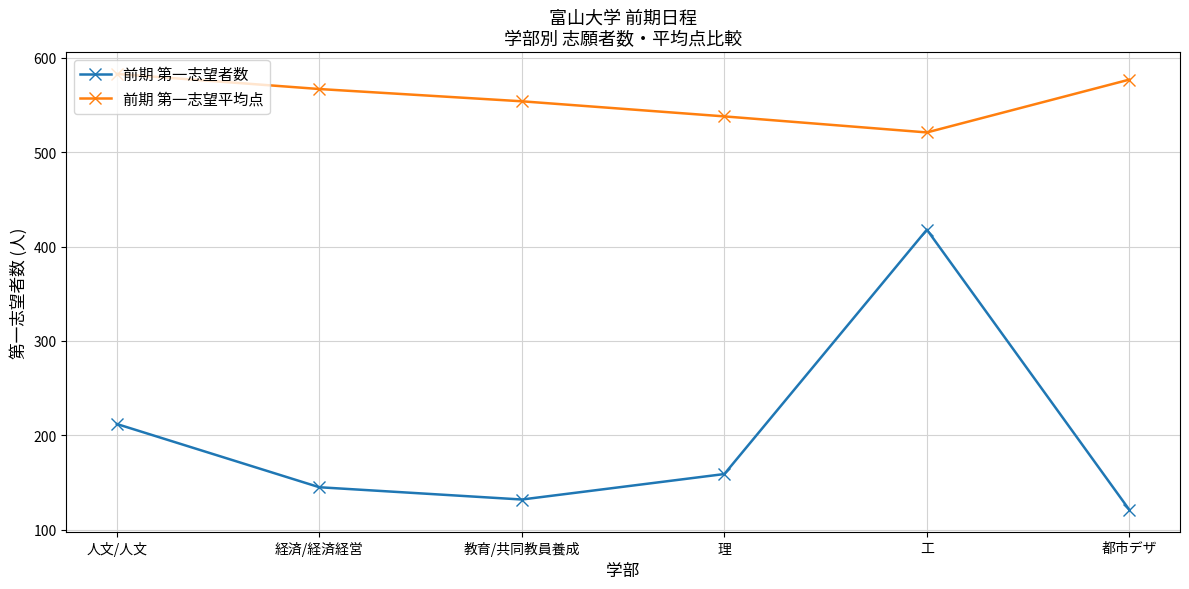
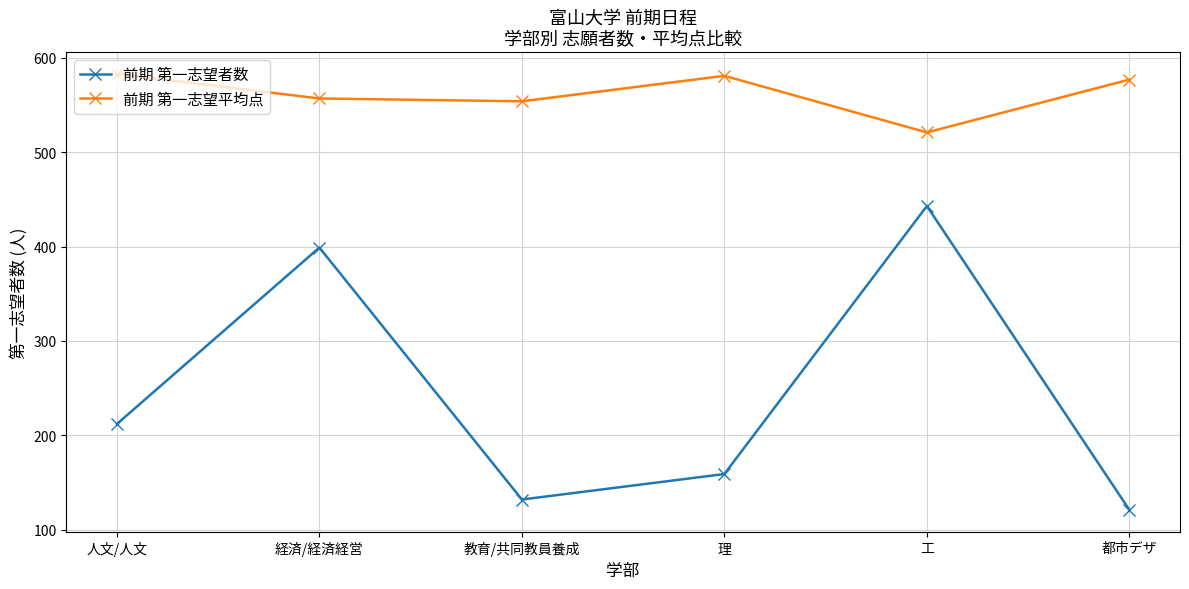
前期 第一志望者数, 経済/経済経営: 150 -> 400
前期 第一志望平均点, 経済/経済経営: 570 -> 560
前期 第一志望平均点, 理: 540 -> 580
前期 第一志望者数, 工: 420 -> 440
